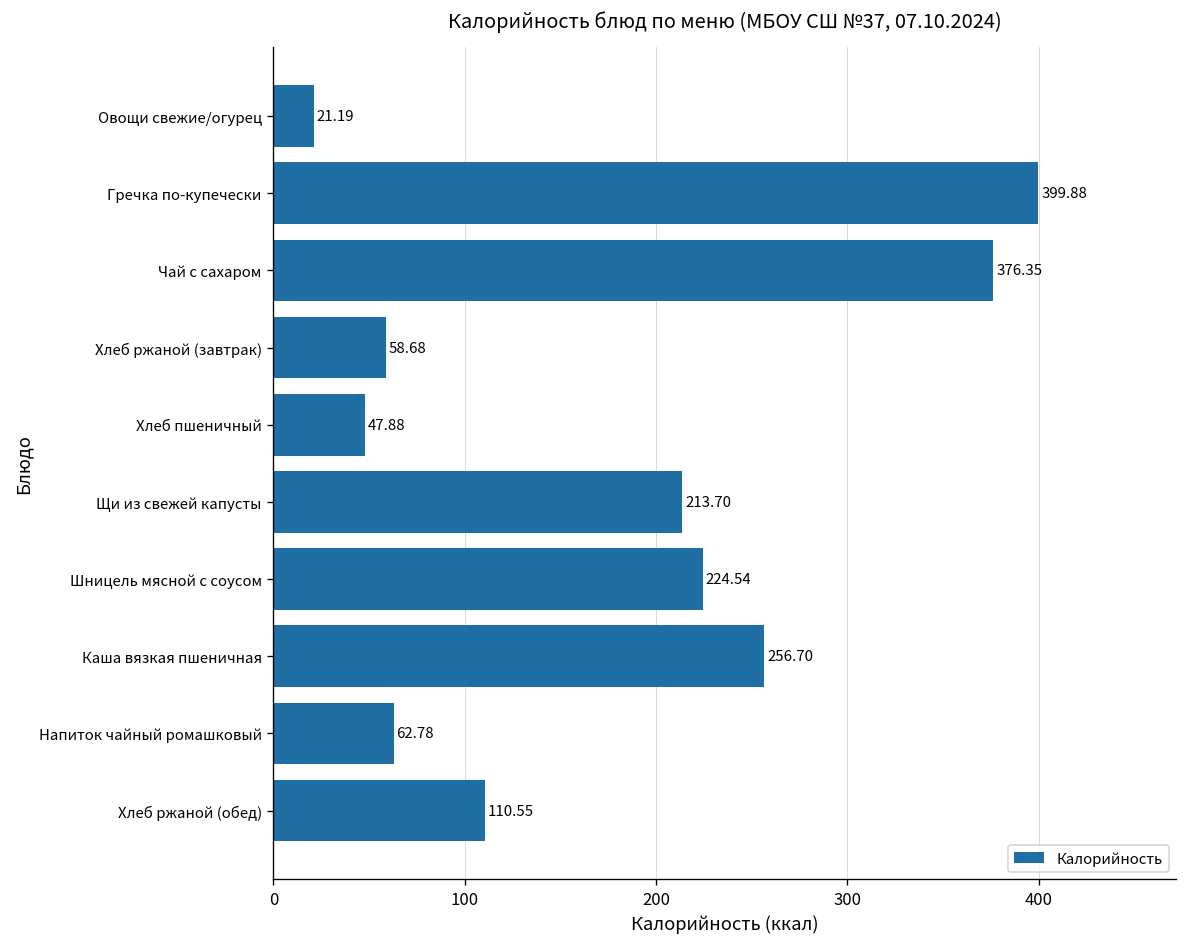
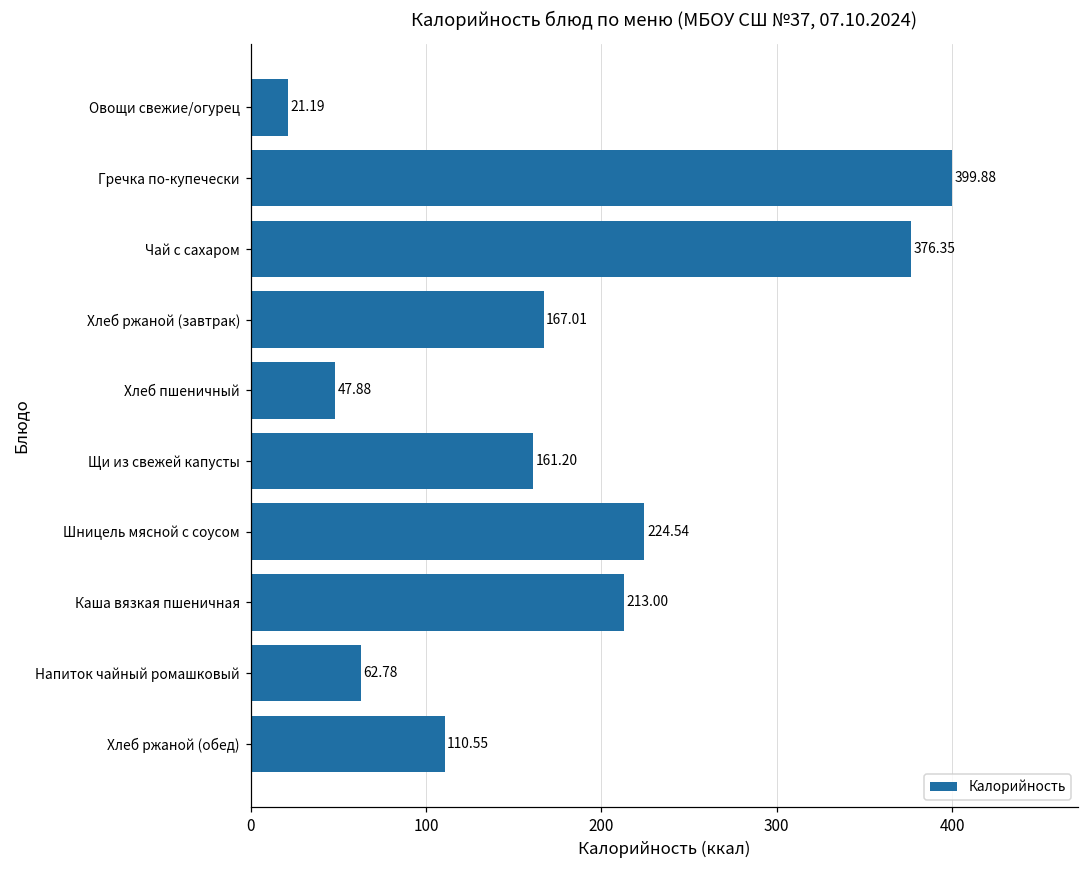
Хлеб ржаной (завтрак): 58.68 -> 167.01
Щи из свежей капусты: 213.70 -> 161.20
Каша вязкая пшеничная: 256.70 -> 213.00
